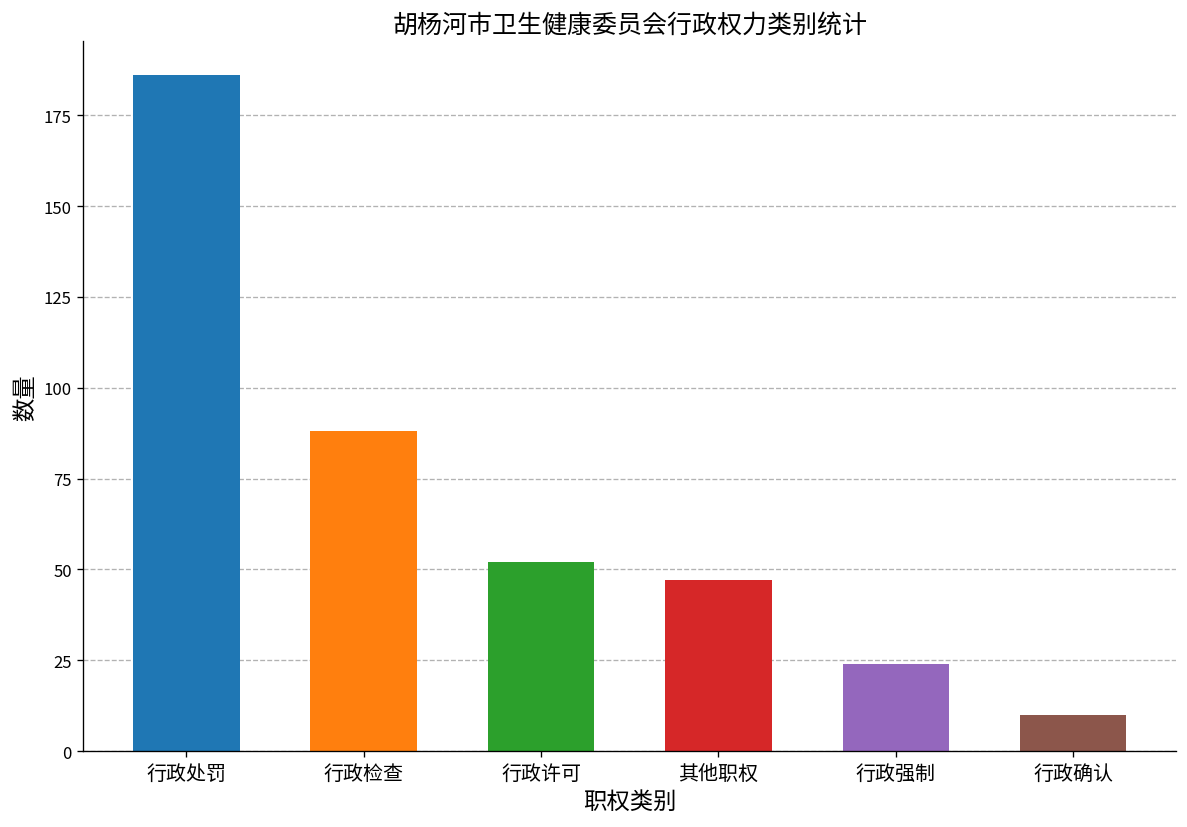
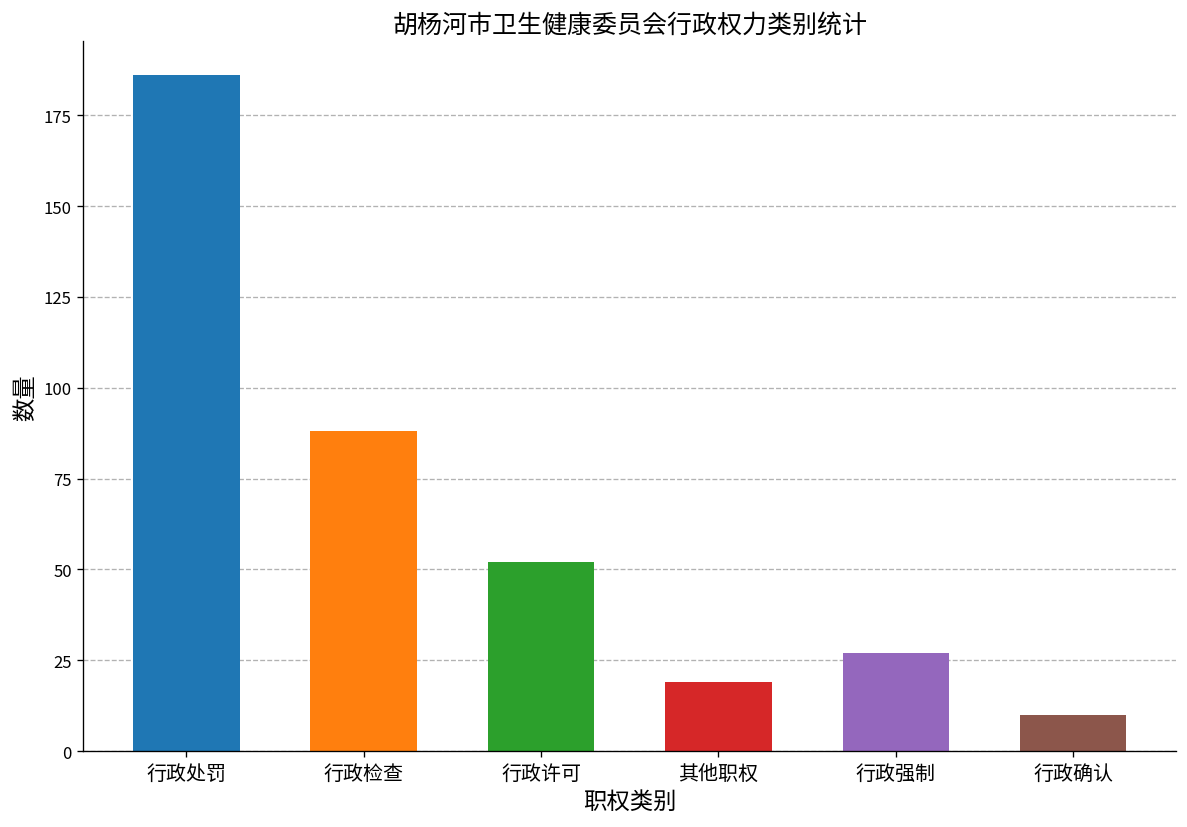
其他职权: 47 -> 19
行政强制: 24 -> 27
